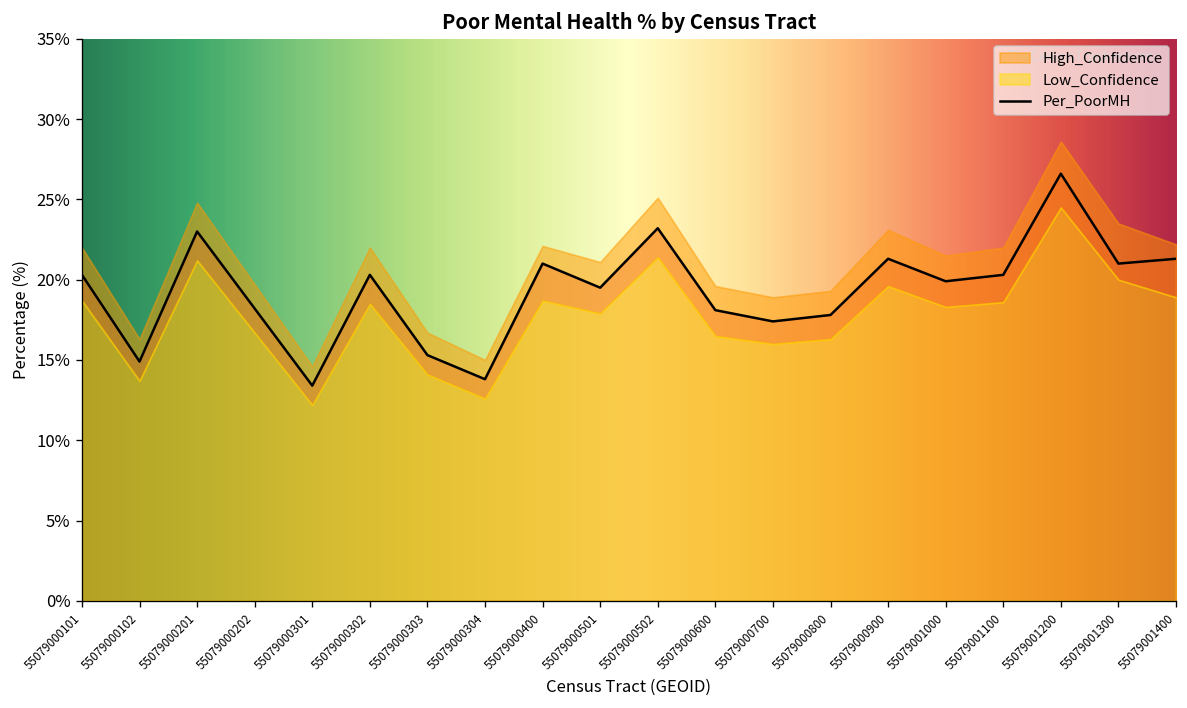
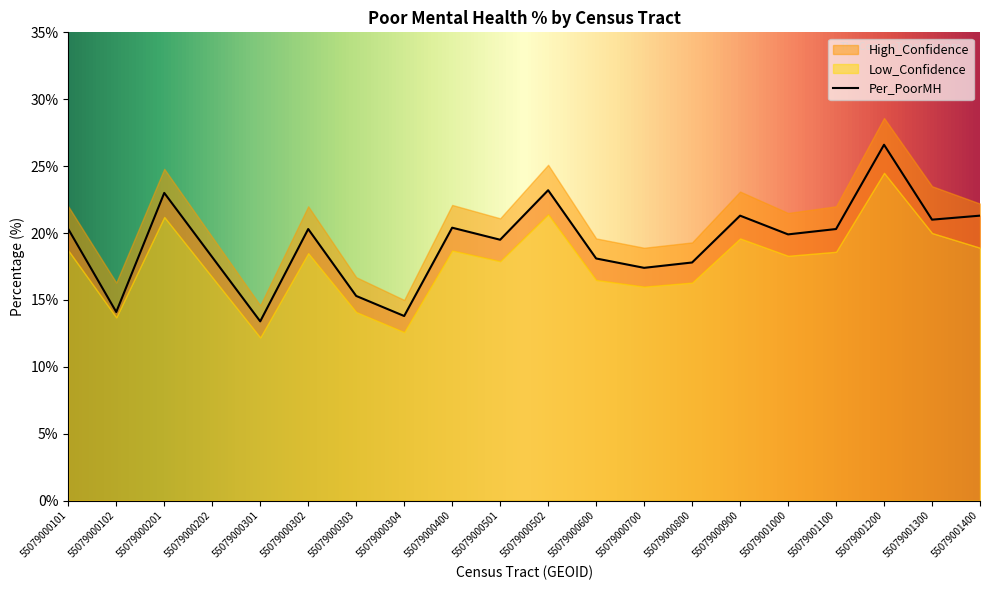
Per_PoorMH, 55079000102: 14.9% -> 14.1%
Per_PoorMH, 55079000400: 21.0% -> 20.4%
